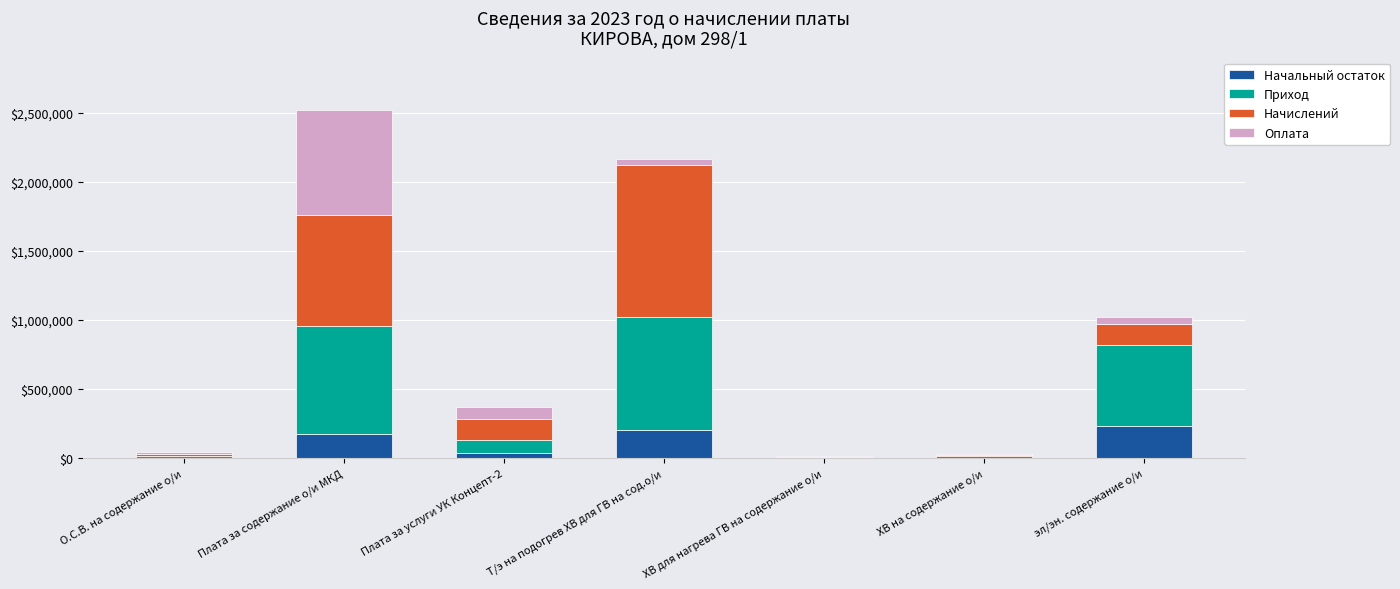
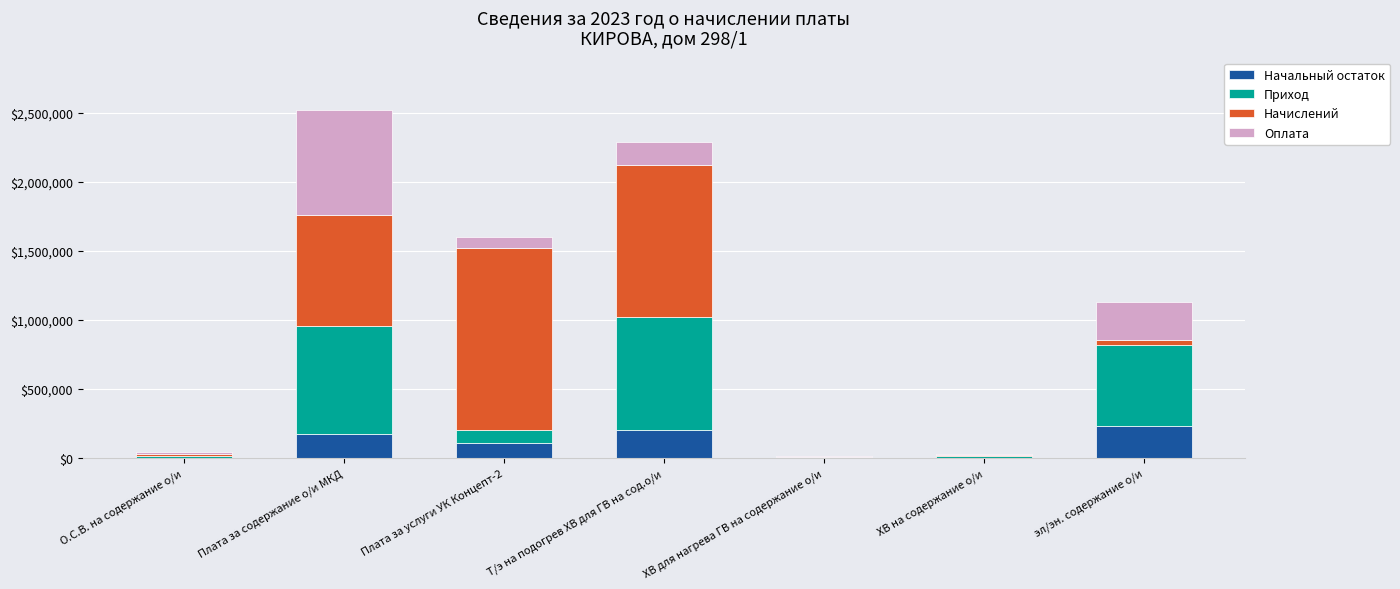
Начальный остаток, Плата за услуги УК Концепт-2: $40,000 -> $110,000
Начислений, Плата за услуги УК Концепт-2: $150,000 -> $1,320,000
Оплата, Т/э на подогрев ХВ для ГВ на сод.о/и: $40,000 -> $170,000
Начислений, эл/эн. содержание о/и: $160,000 -> $40,000
Оплата, эл/эн. содержание о/и: $50,000 -> $270,000
